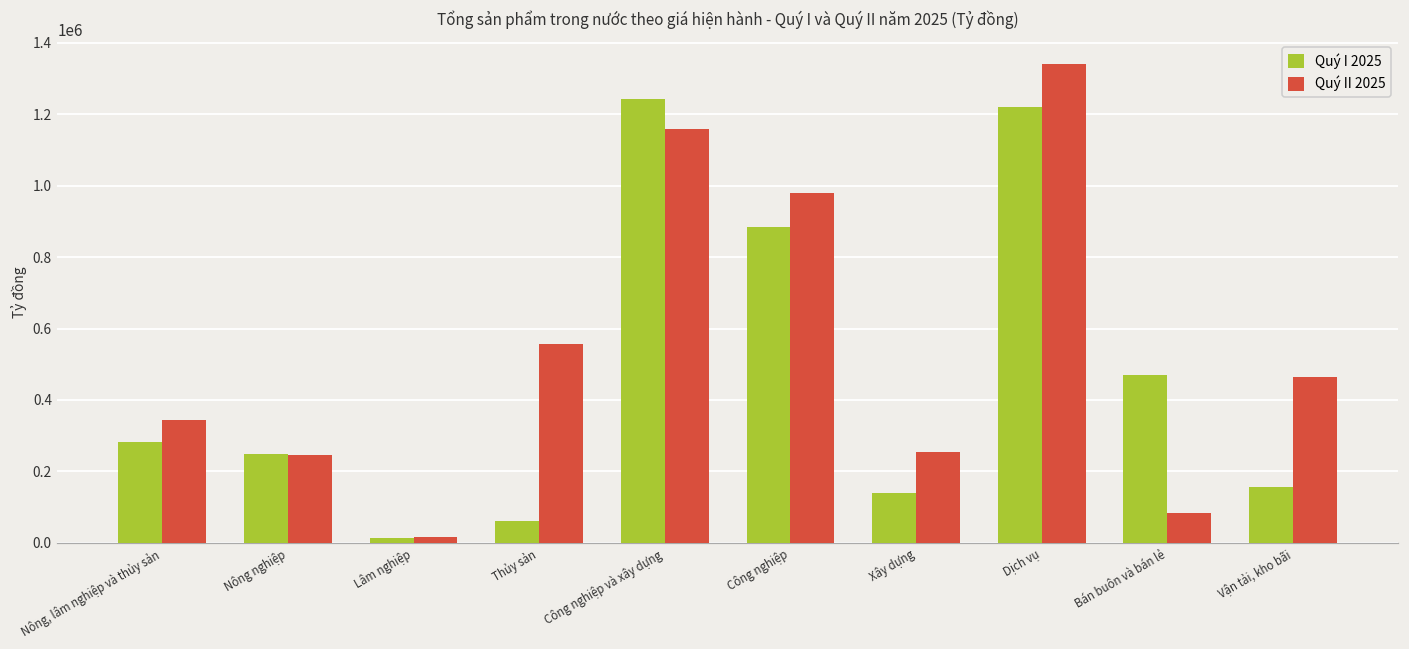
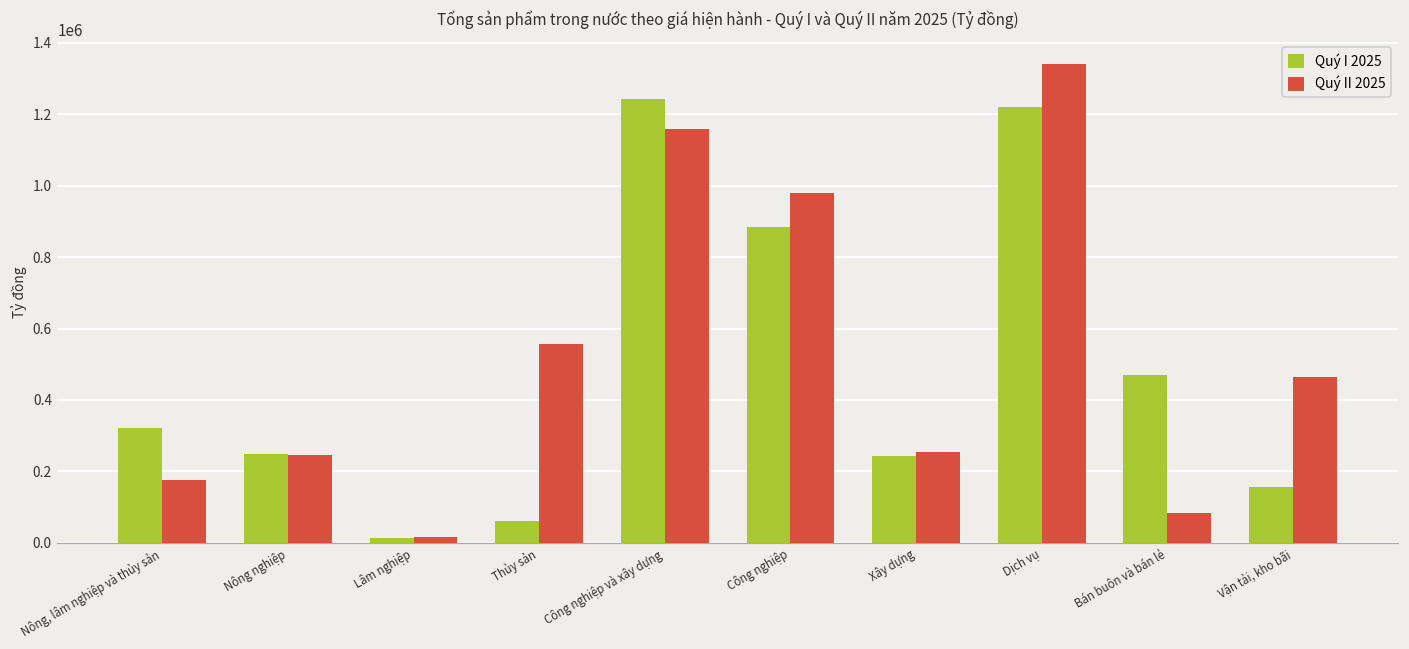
Quý I 2025, Nông, lâm nghiệp và thủy sản: 280000 -> 320000
Quý II 2025, Nông, lâm nghiệp và thủy sản: 340000 -> 170000
Quý I 2025, Xây dựng: 140000 -> 240000
